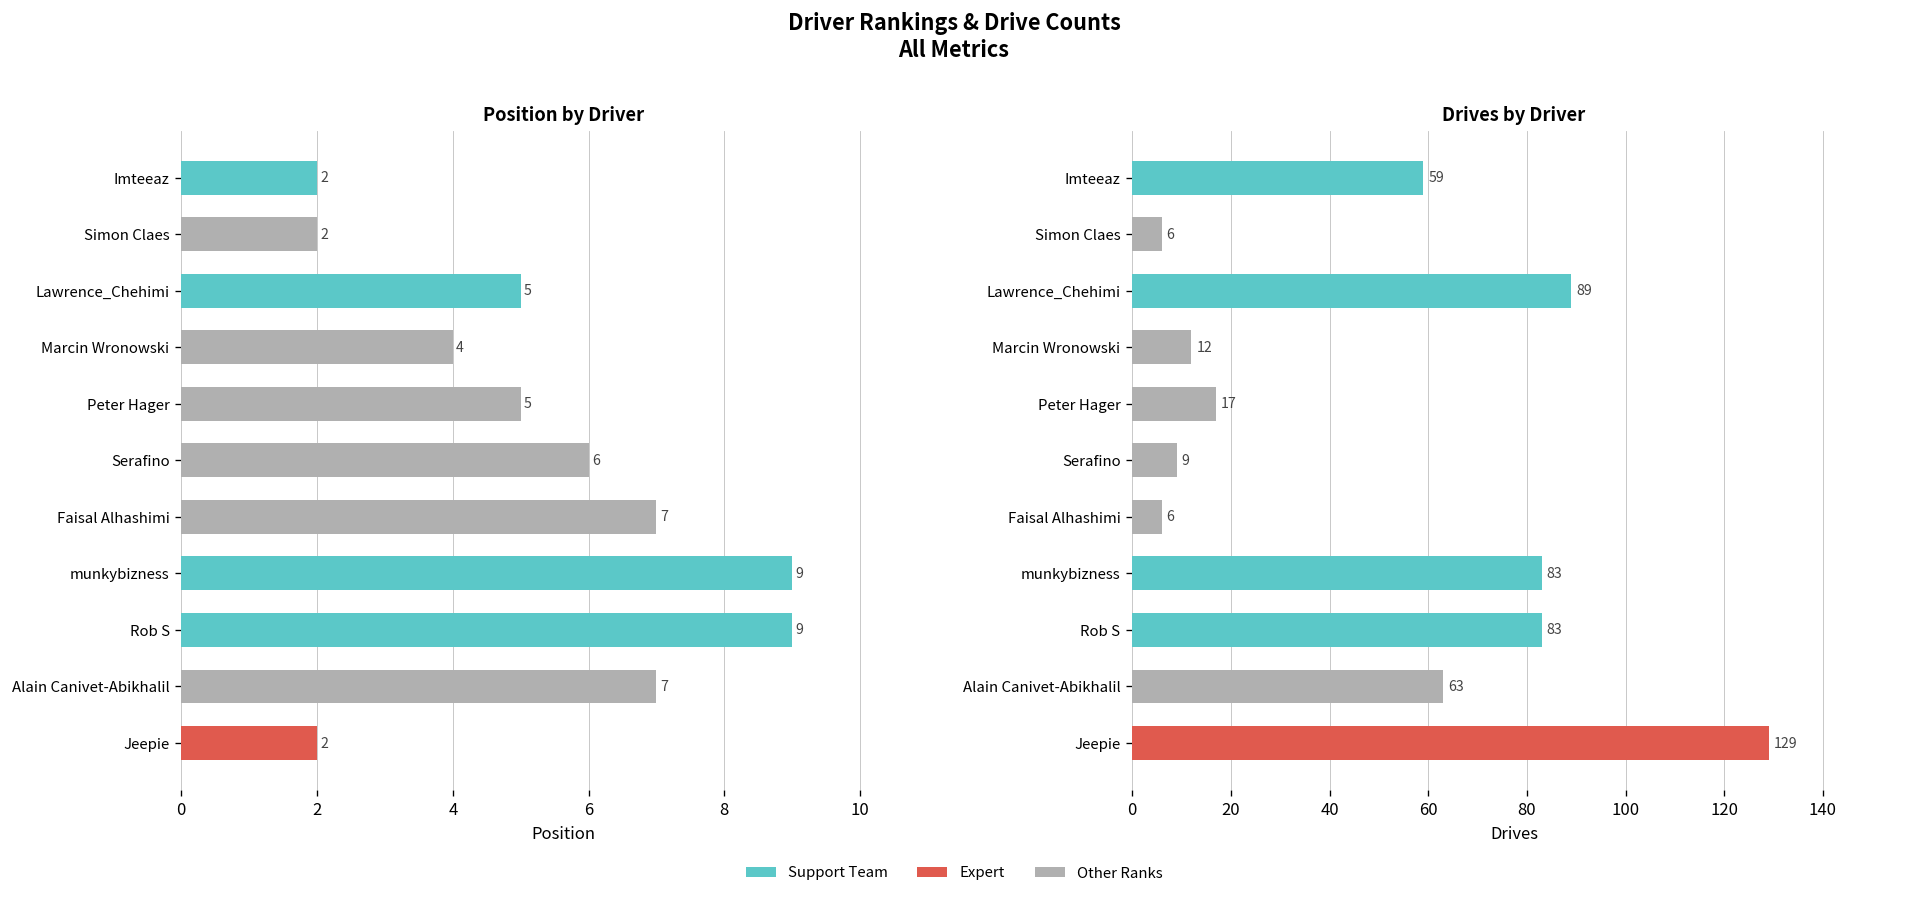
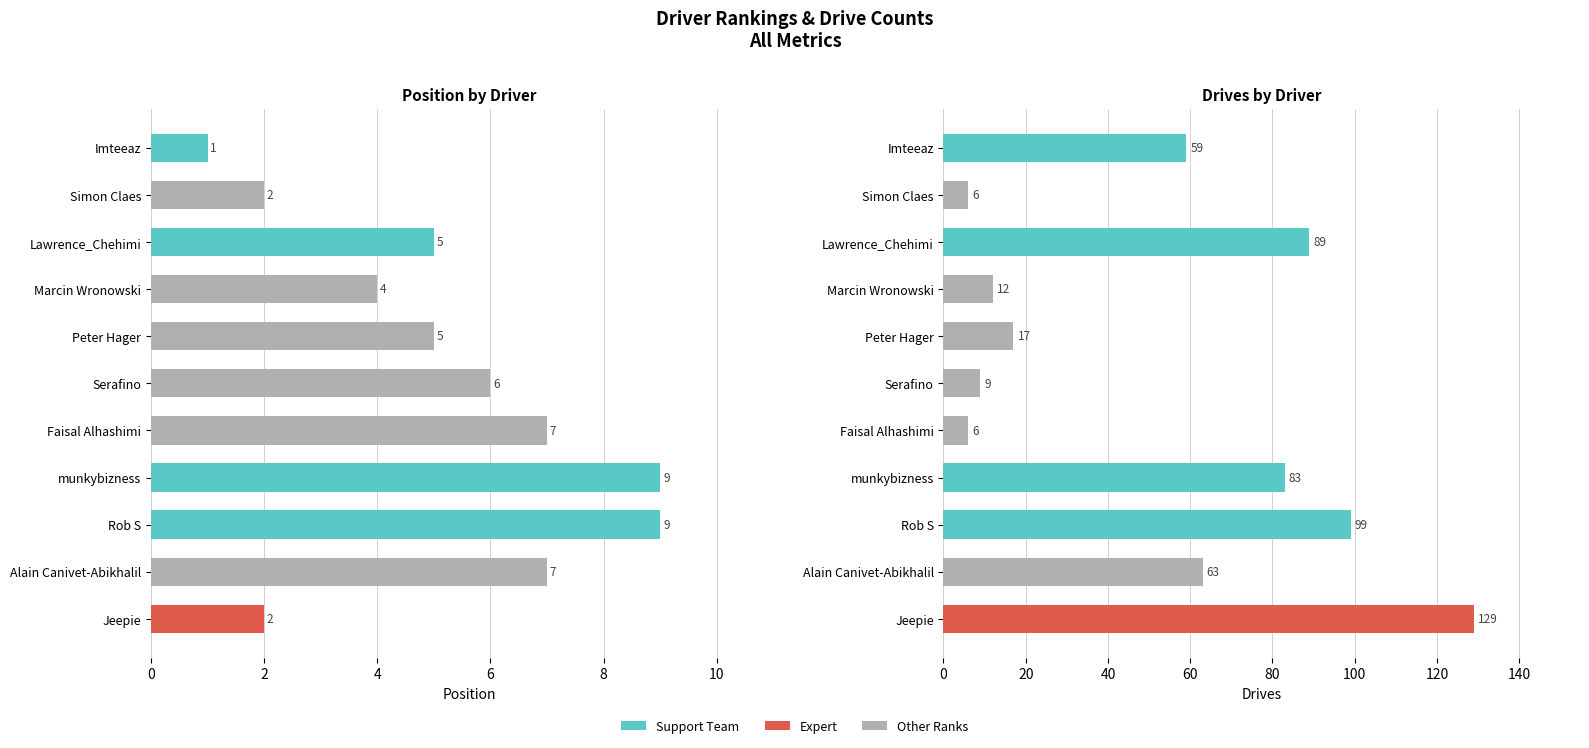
Position by Driver, Imteeaz: 2 -> 1
Drives by Driver, Rob S: 83 -> 99
